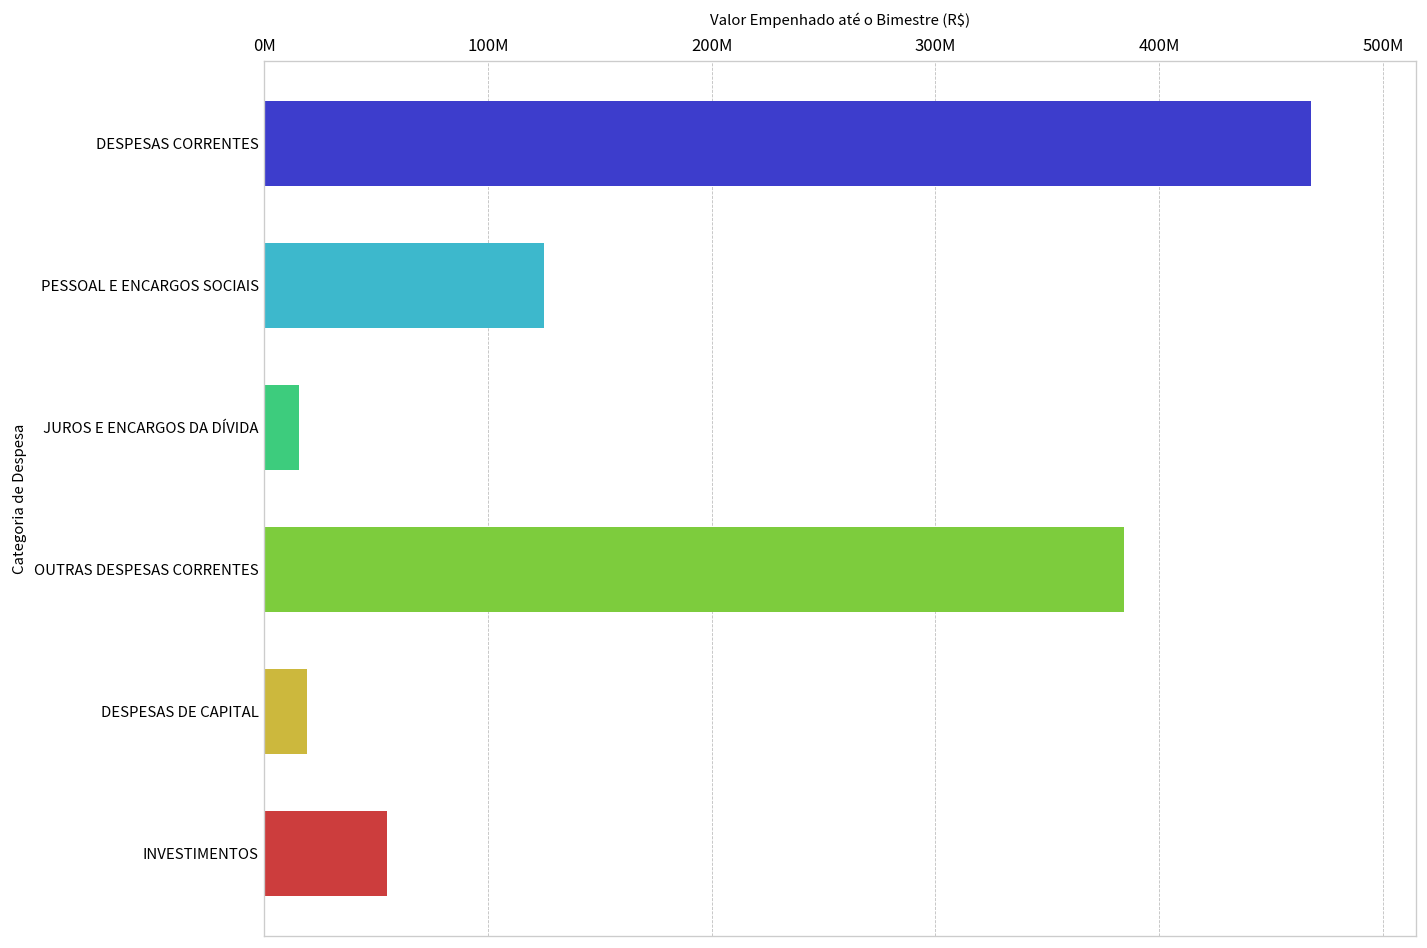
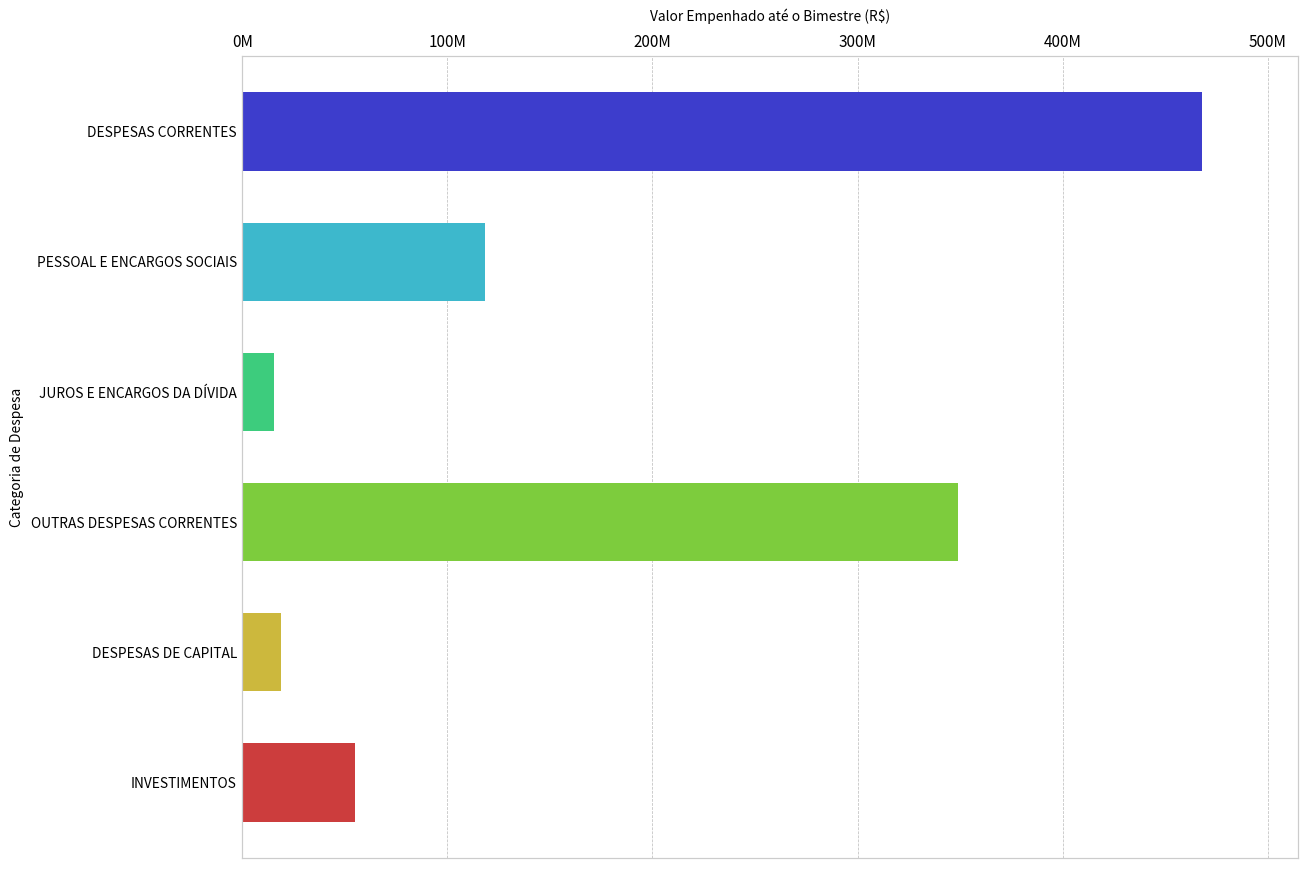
PESSOAL E ENCARGOS SOCIAIS: 125000000 -> 118000000
OUTRAS DESPESAS CORRENTES: 384000000 -> 349000000
